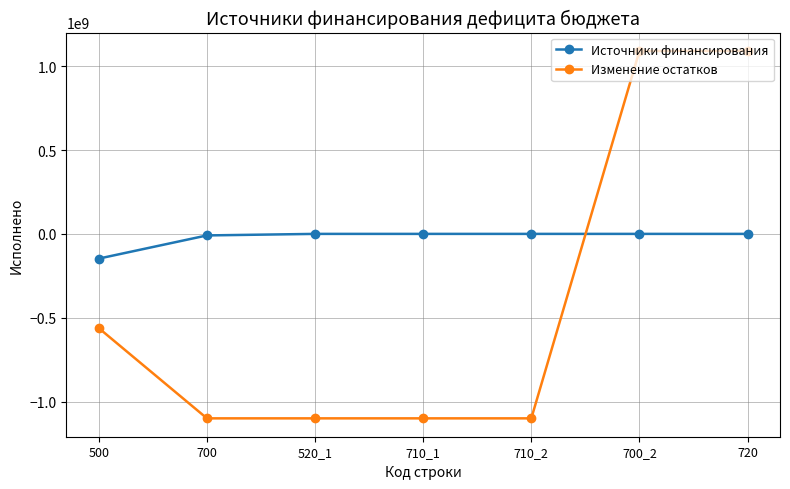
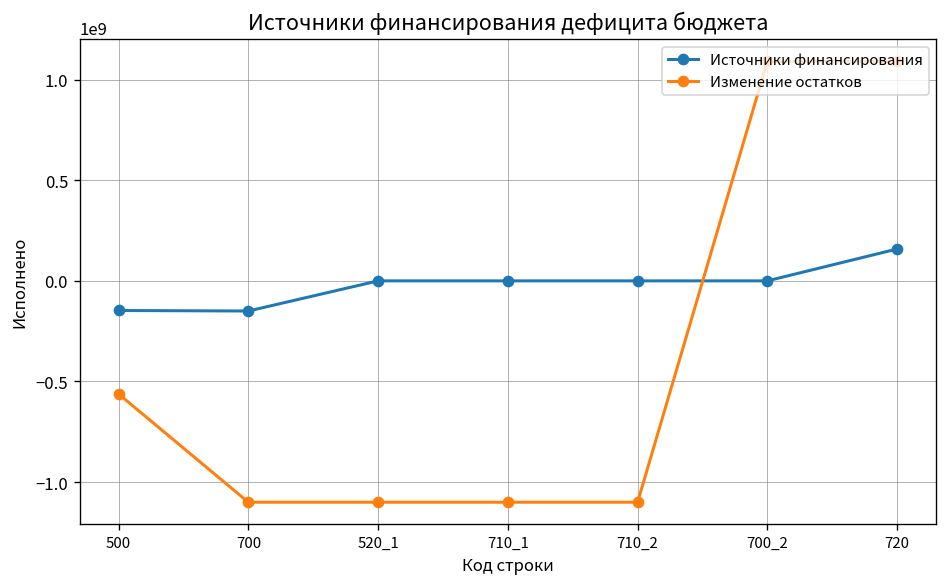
Источники финансирования, 700: -10000000 -> -150000000
Источники финансирования, 720: 0 -> 160000000
